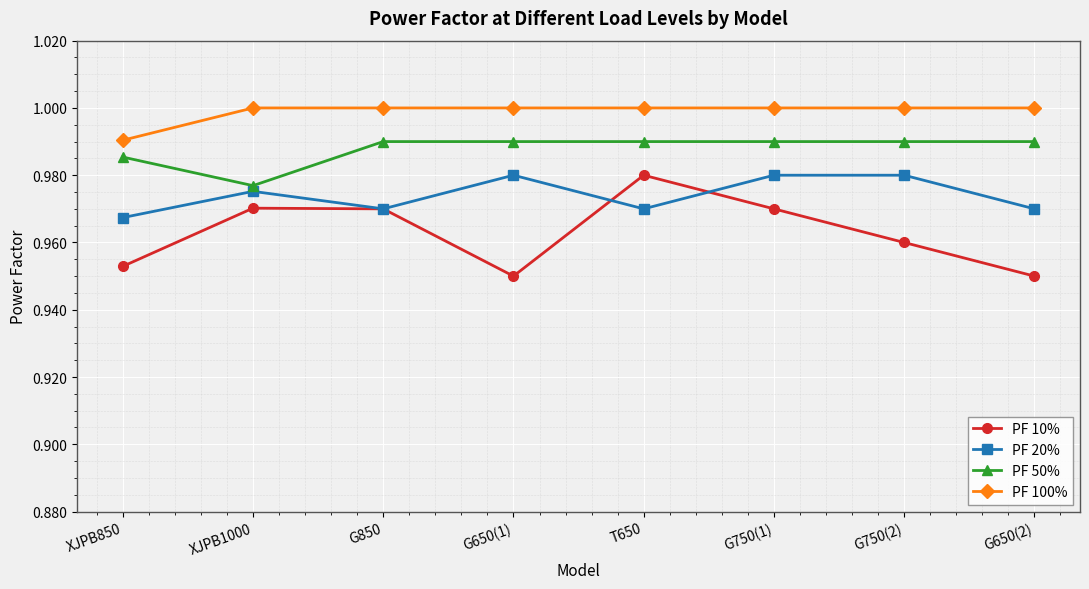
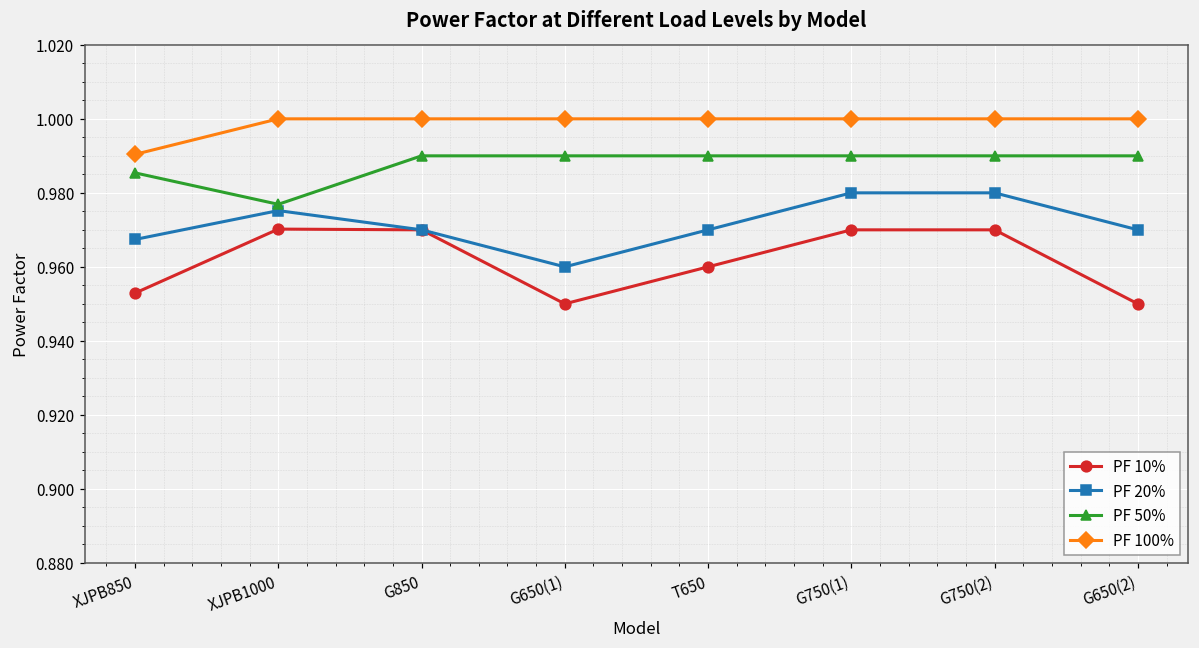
PF 20%, G650(1): 0.98 -> 0.96
PF 10%, T650: 0.98 -> 0.96
PF 10%, G750(2): 0.96 -> 0.97
